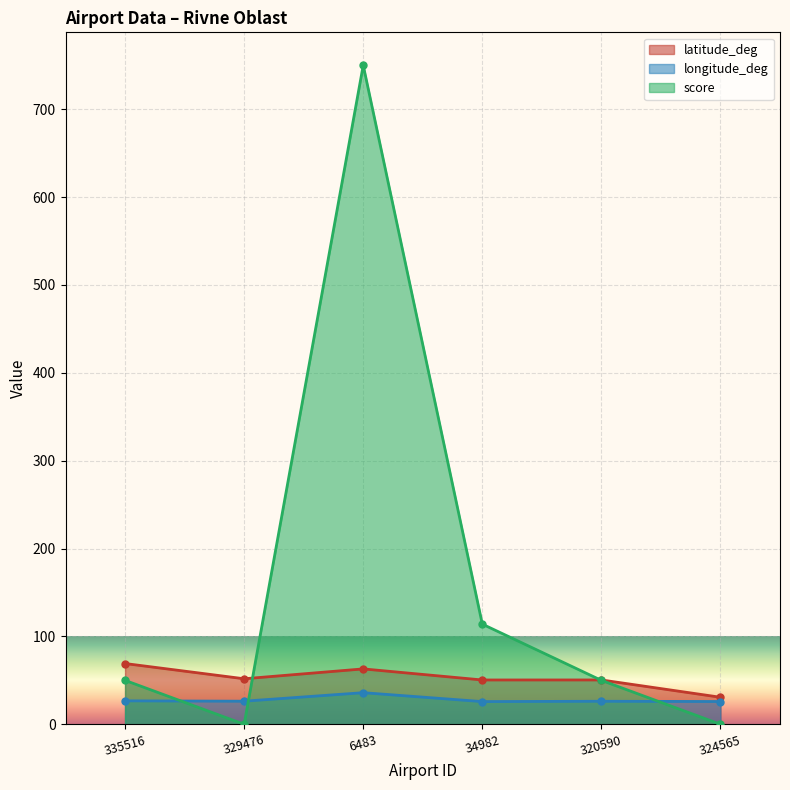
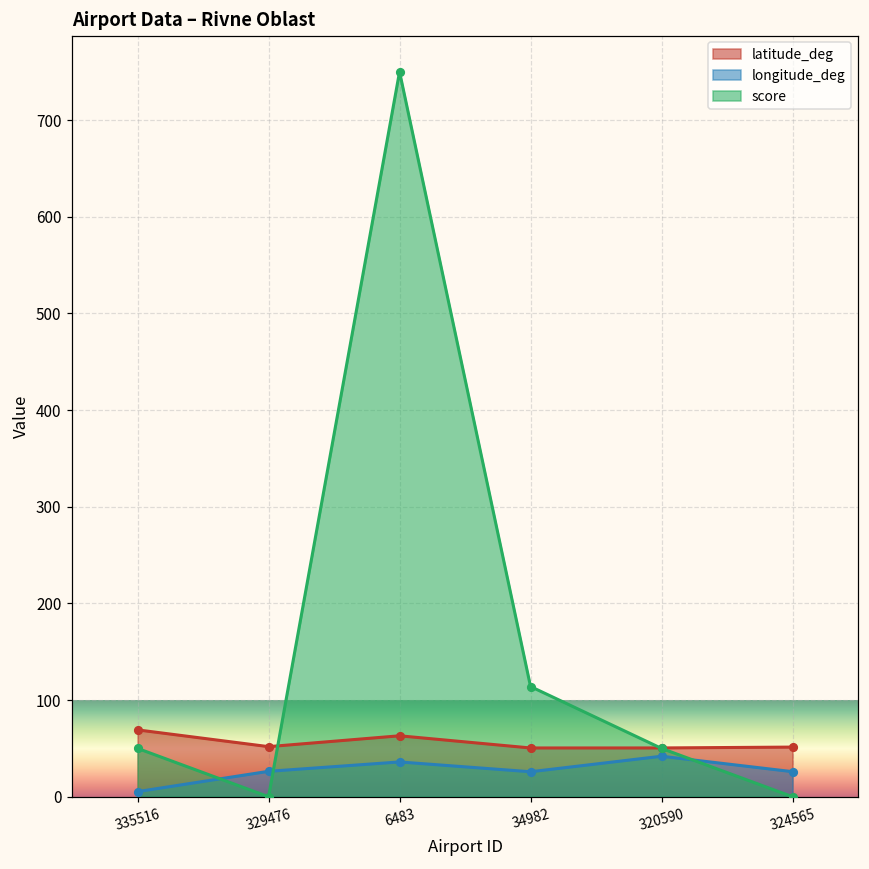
longitude_deg, 335516: 30 -> 10
longitude_deg, 320590: 30 -> 40
latitude_deg, 324565: 30 -> 50
